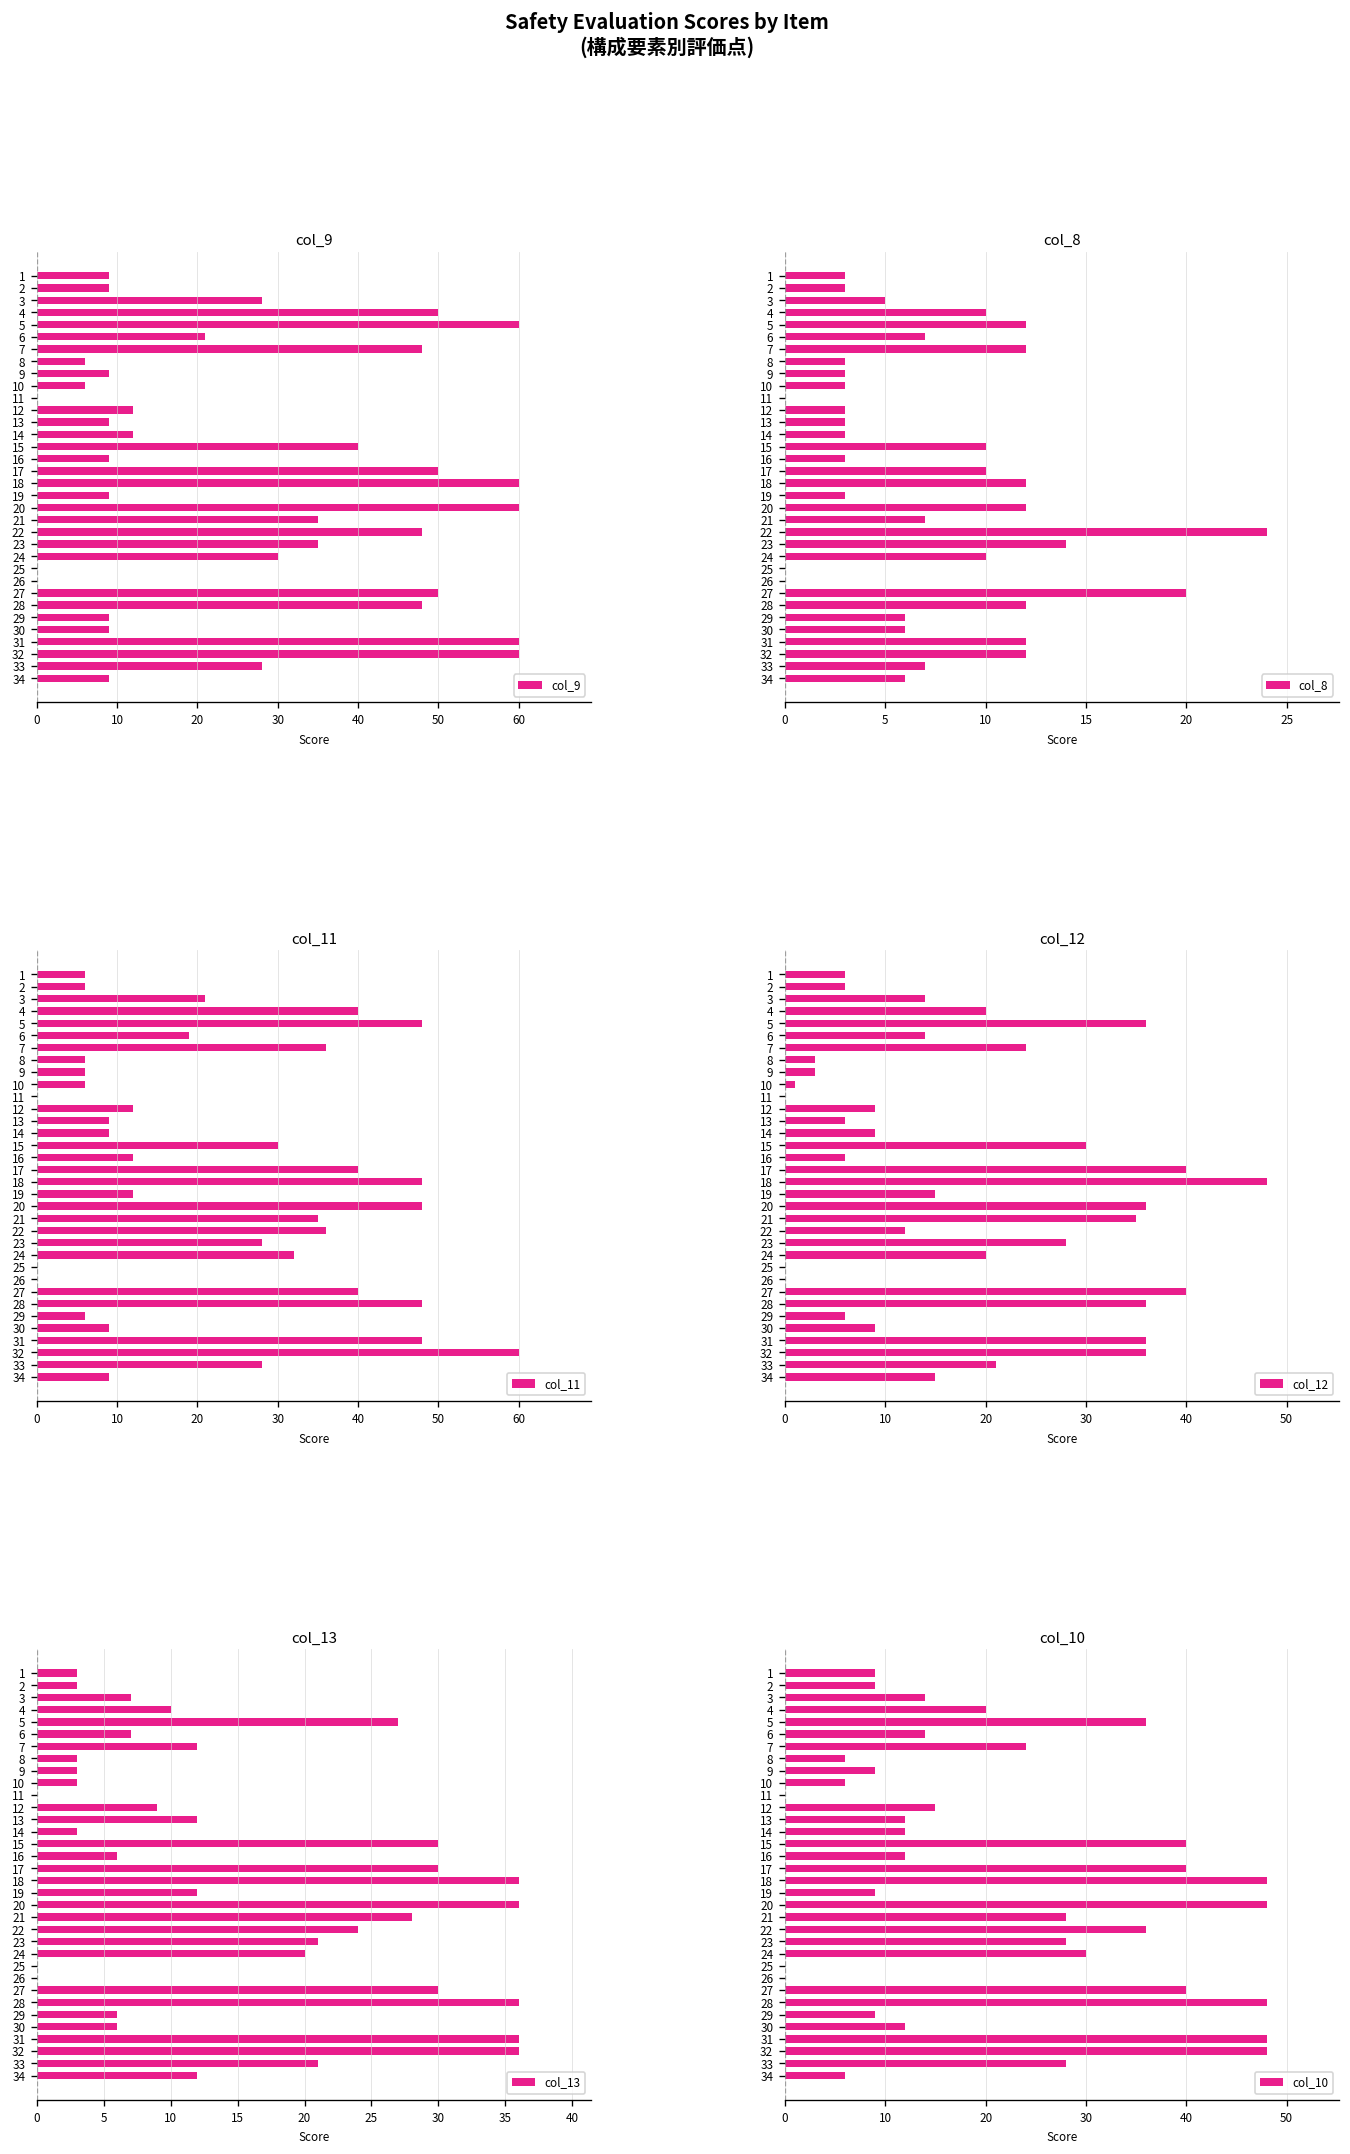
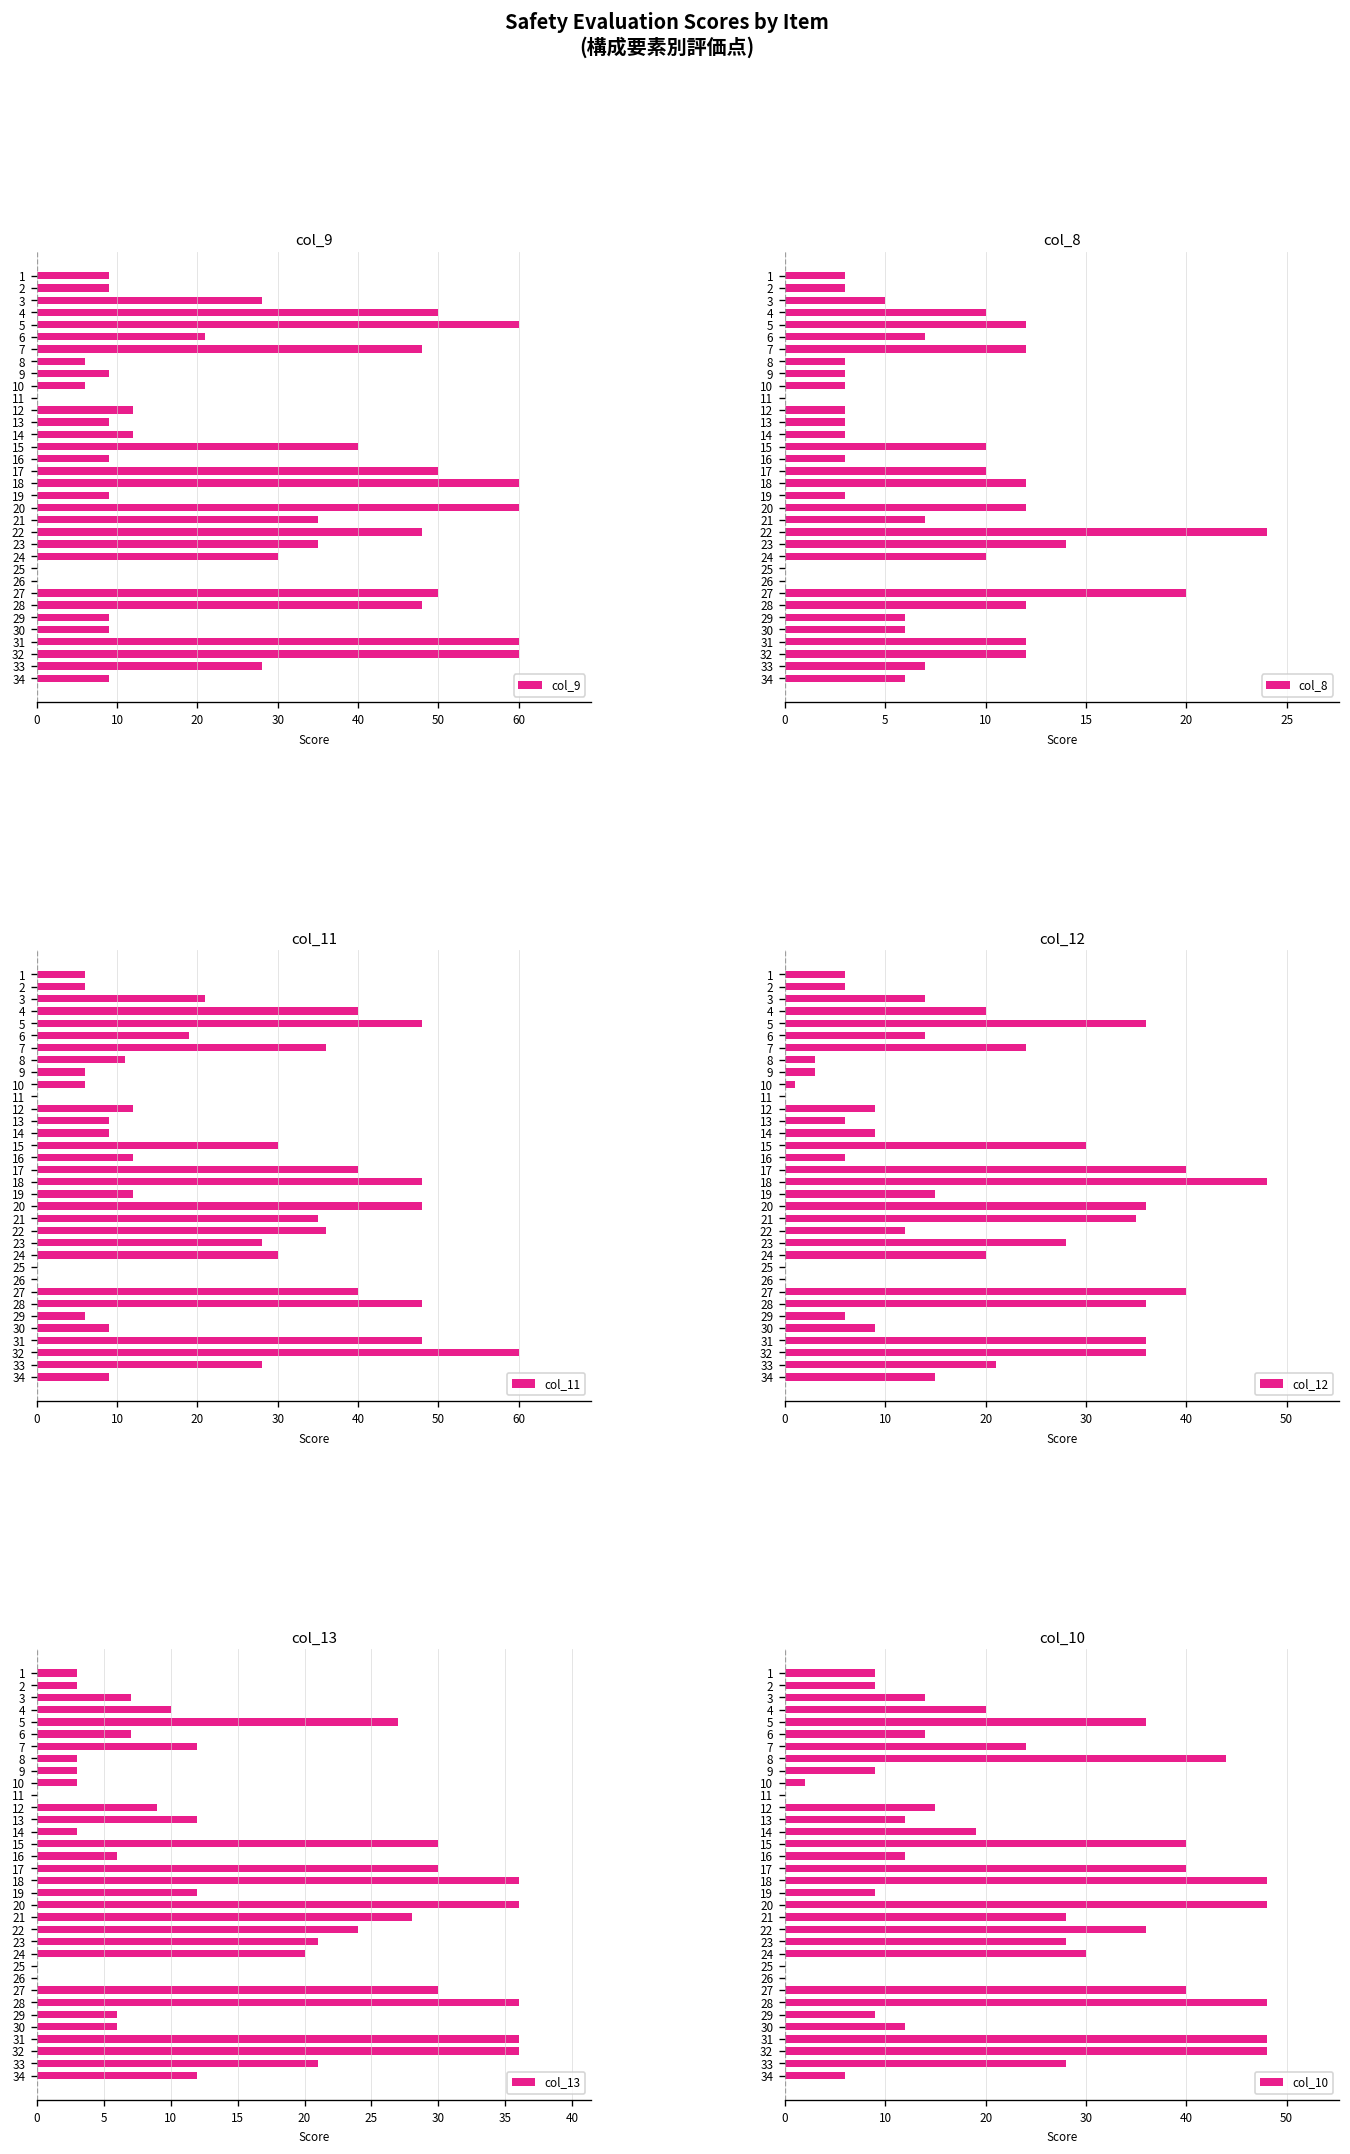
col_11, 8: 6 -> 11
col_11, 24: 32 -> 30
col_10, 8: 6 -> 44
col_10, 10: 6 -> 2
col_10, 14: 12 -> 19
